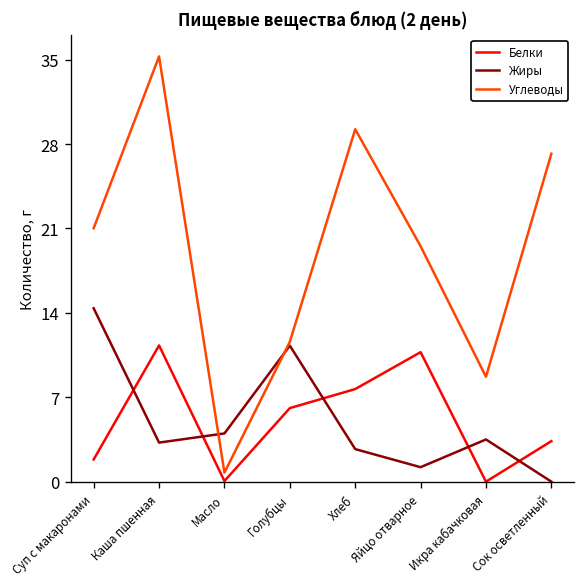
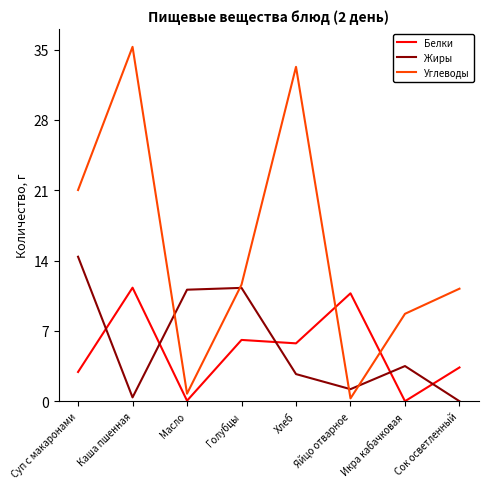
Белки, Суп с макаронами: 1.8 -> 2.9
Жиры, Каша пшенная: 3.2 -> 0.4
Жиры, Масло: 4.0 -> 11.1
Белки, Хлеб: 7.7 -> 5.8
Углеводы, Хлеб: 29.2 -> 33.3
Углеводы, Яйцо отварное: 19.5 -> 0.3
Углеводы, Сок осветленный: 27.2 -> 11.2
